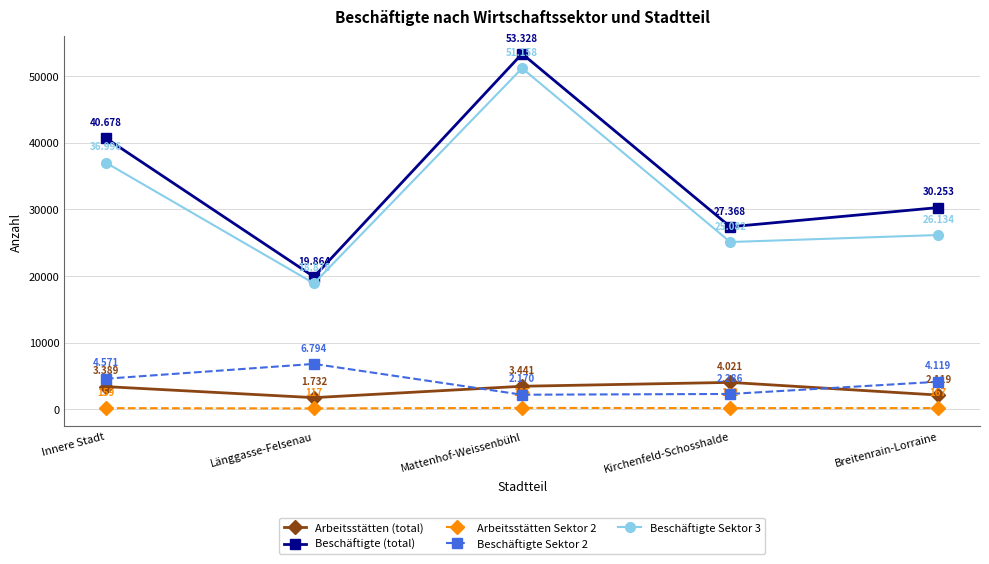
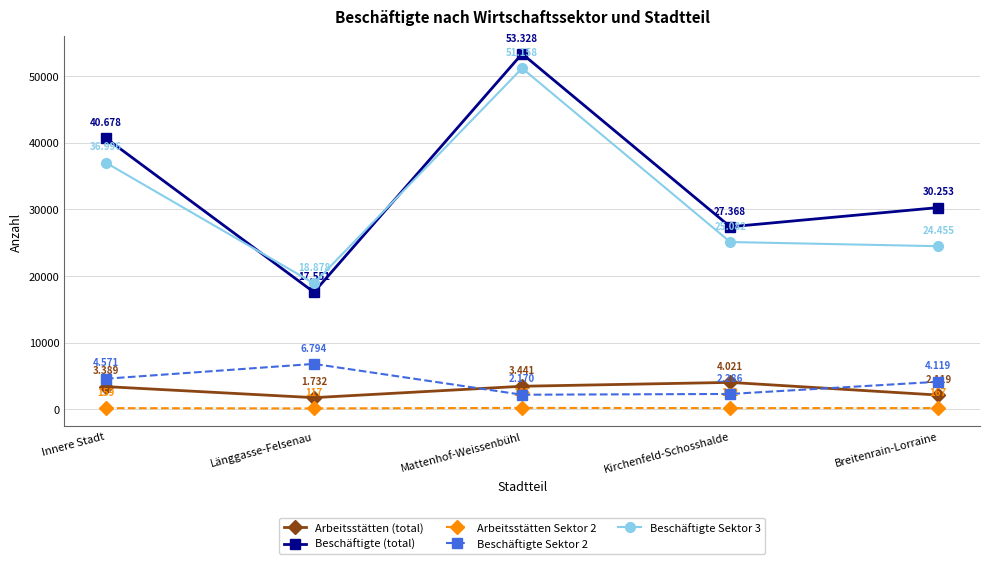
Beschäftigte (total), Länggasse-Felsenau: 19.864 -> 17.551
Beschäftigte Sektor 3, Breitenrain-Lorraine: 26.134 -> 24.455
